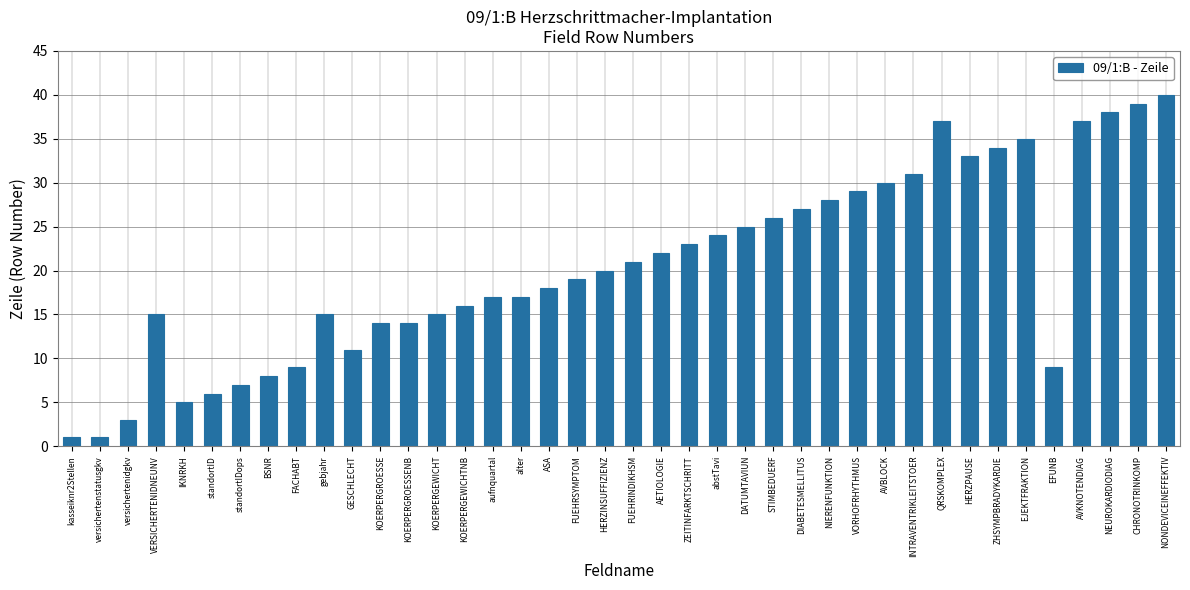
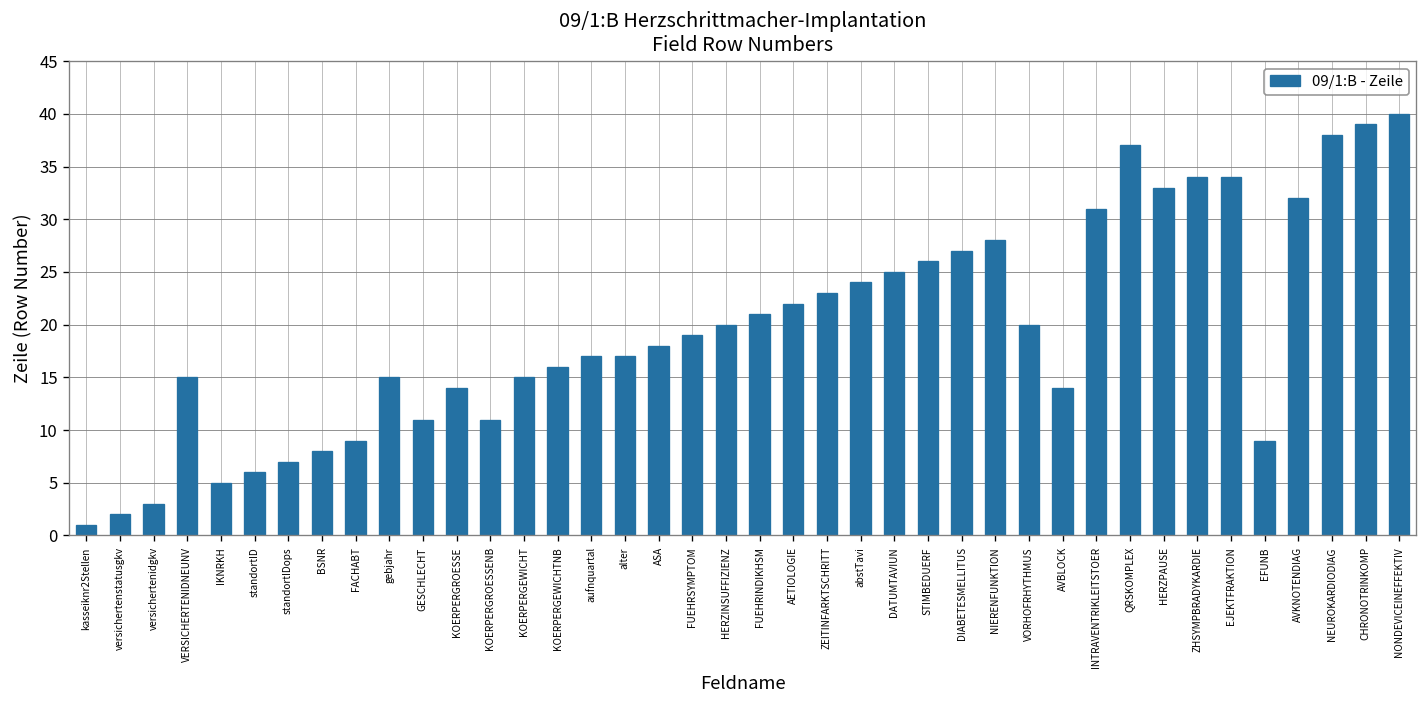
versichertenstatusgkv: 1 -> 2
KOERPERGROESSENB: 14 -> 11
VORHOFRHYTHMUS: 29 -> 20
AVBLOCK: 30 -> 14
EJEKTFRAKTION: 35 -> 34
AVKNOTENDIAG: 37 -> 32
